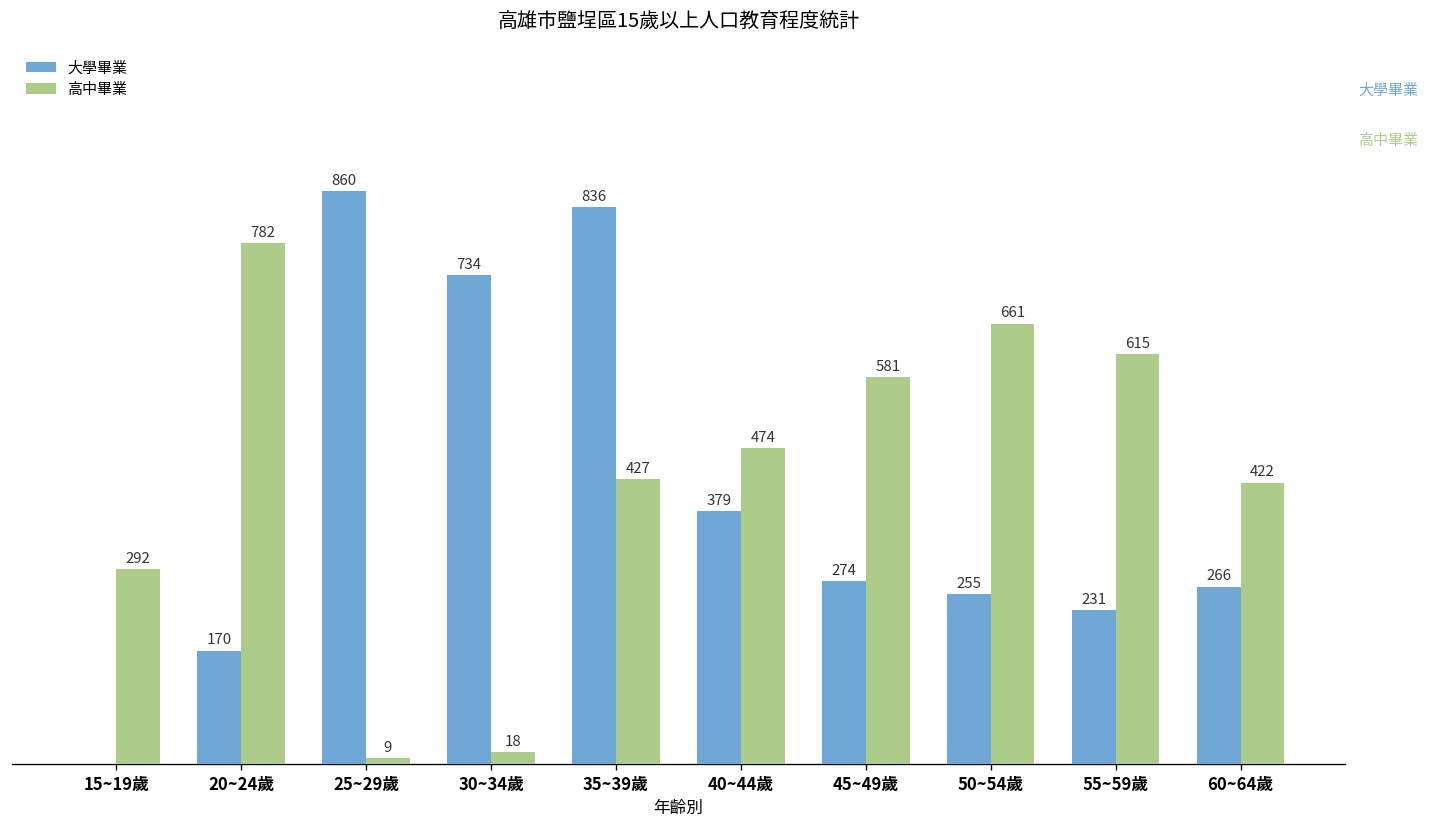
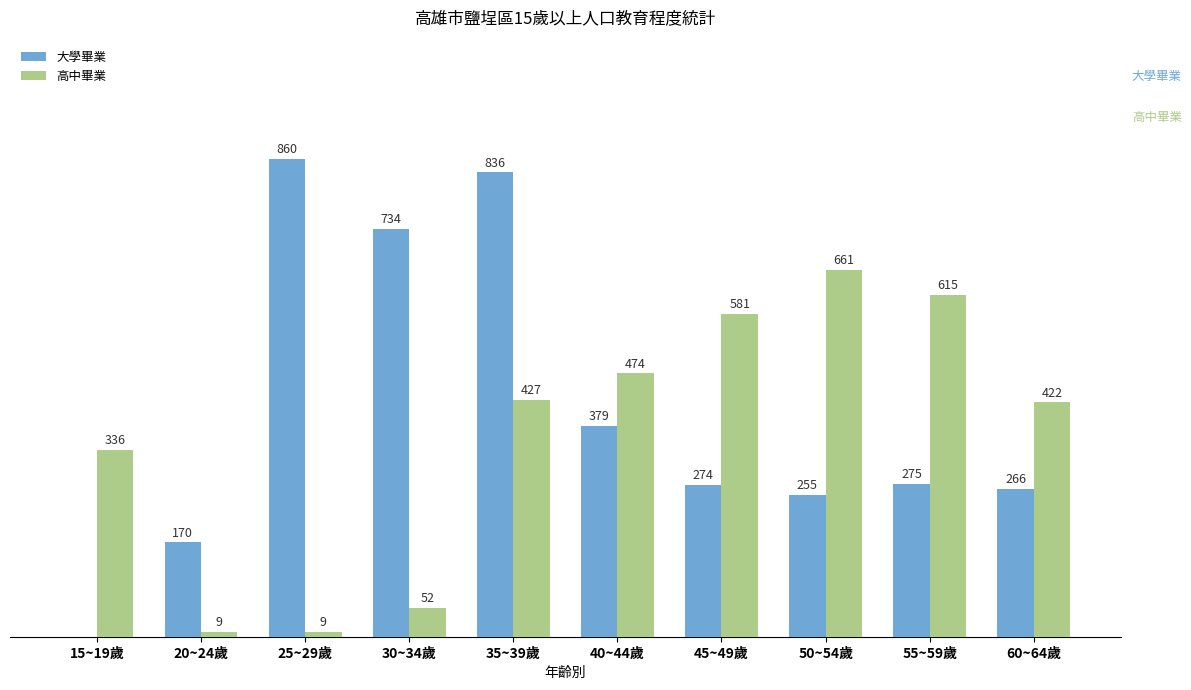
高中畢業, 15~19歲: 292 -> 336
高中畢業, 20~24歲: 782 -> 9
高中畢業, 30~34歲: 18 -> 52
大學畢業, 55~59歲: 231 -> 275
